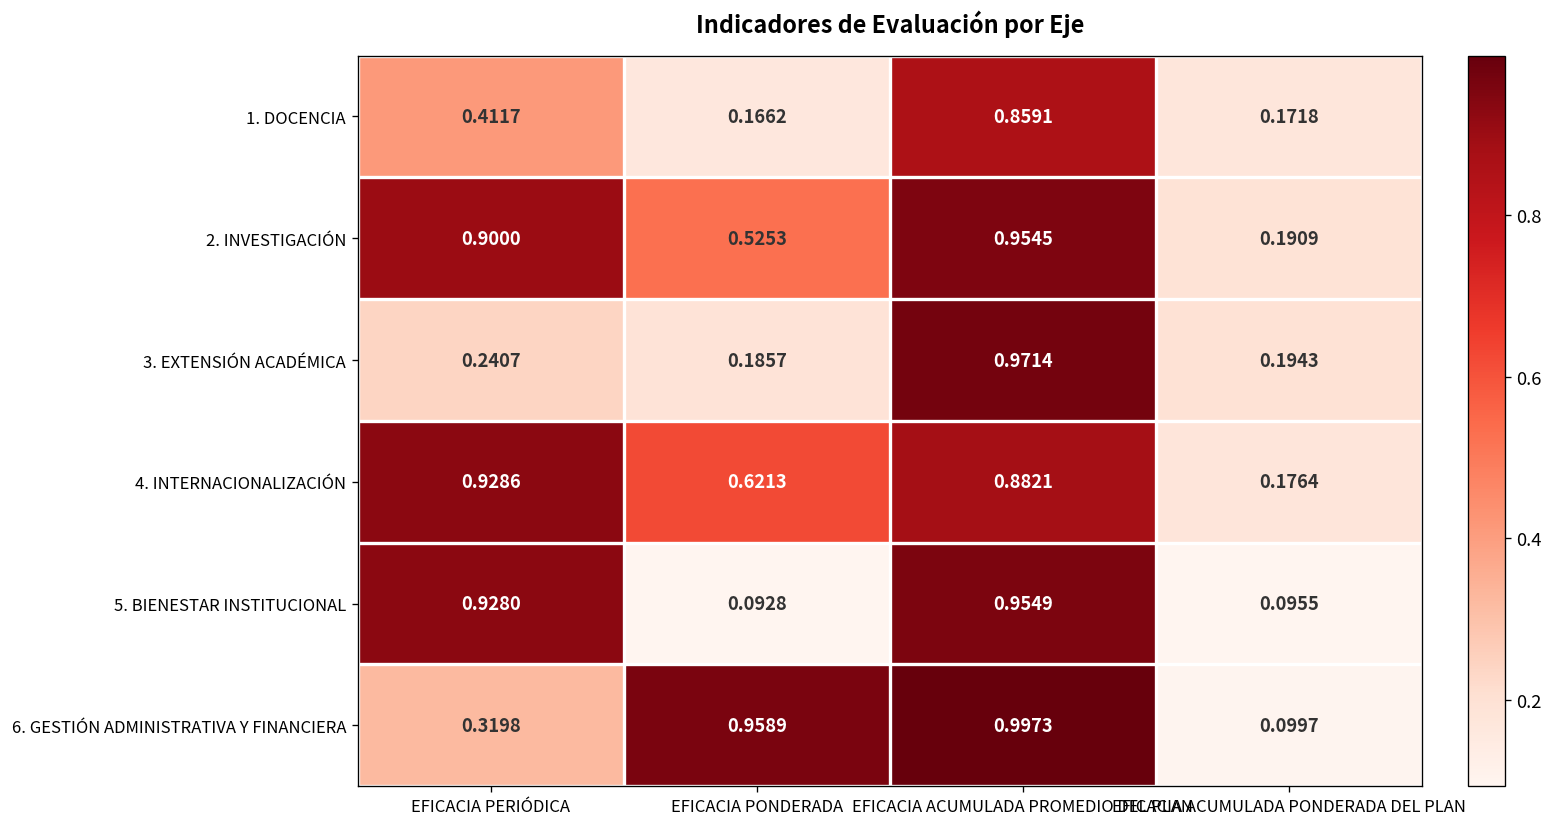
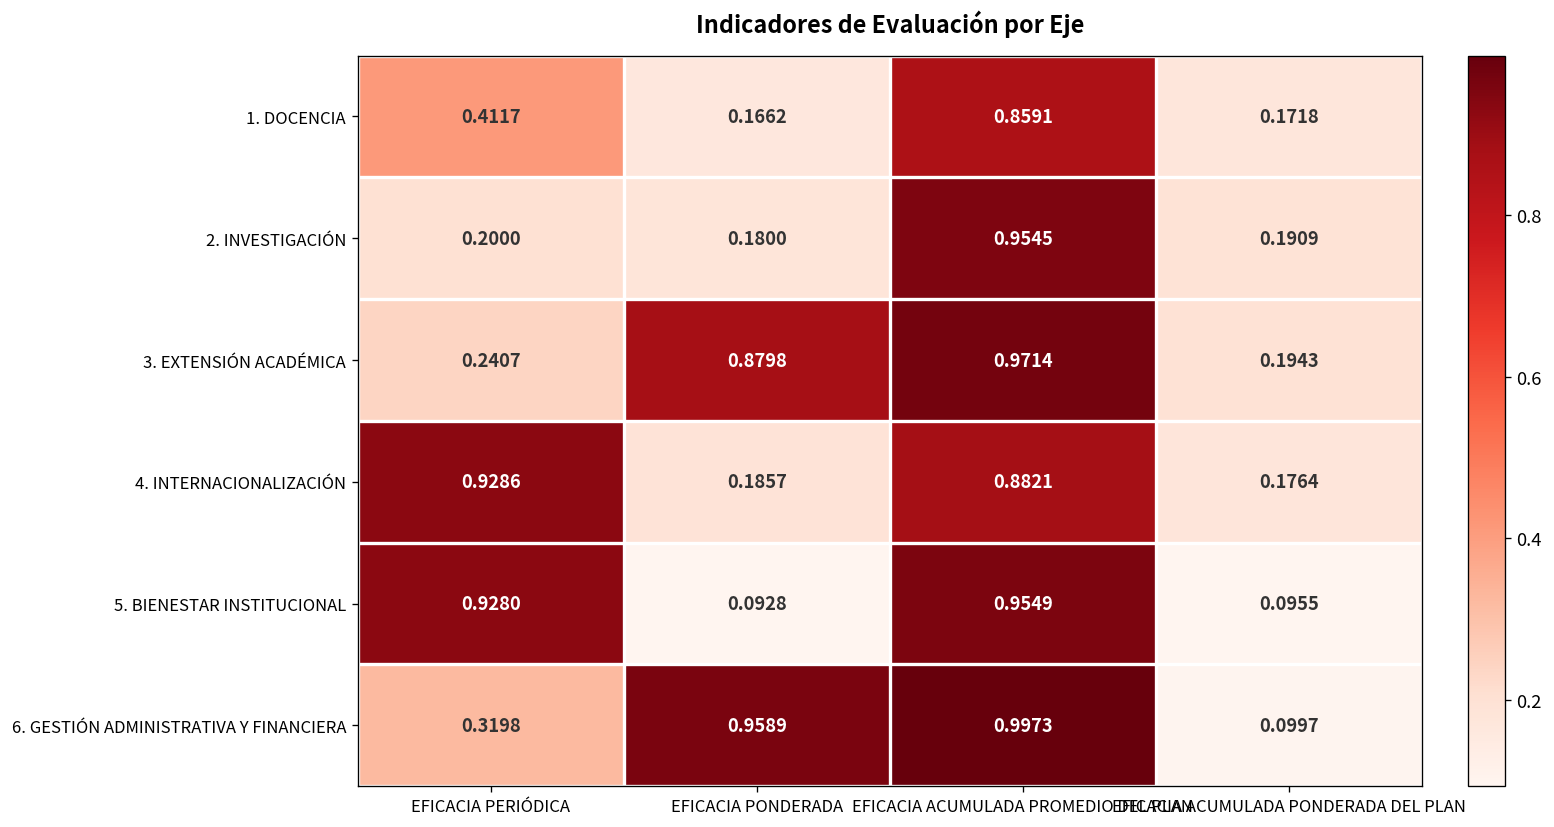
2. INVESTIGACIÓN, EFICACIA PERIÓDICA: 0.9000 -> 0.2000
2. INVESTIGACIÓN, EFICACIA PONDERADA: 0.5253 -> 0.1800
3. EXTENSIÓN ACADÉMICA, EFICACIA PONDERADA: 0.1857 -> 0.8798
4. INTERNACIONALIZACIÓN, EFICACIA PONDERADA: 0.6213 -> 0.1857
